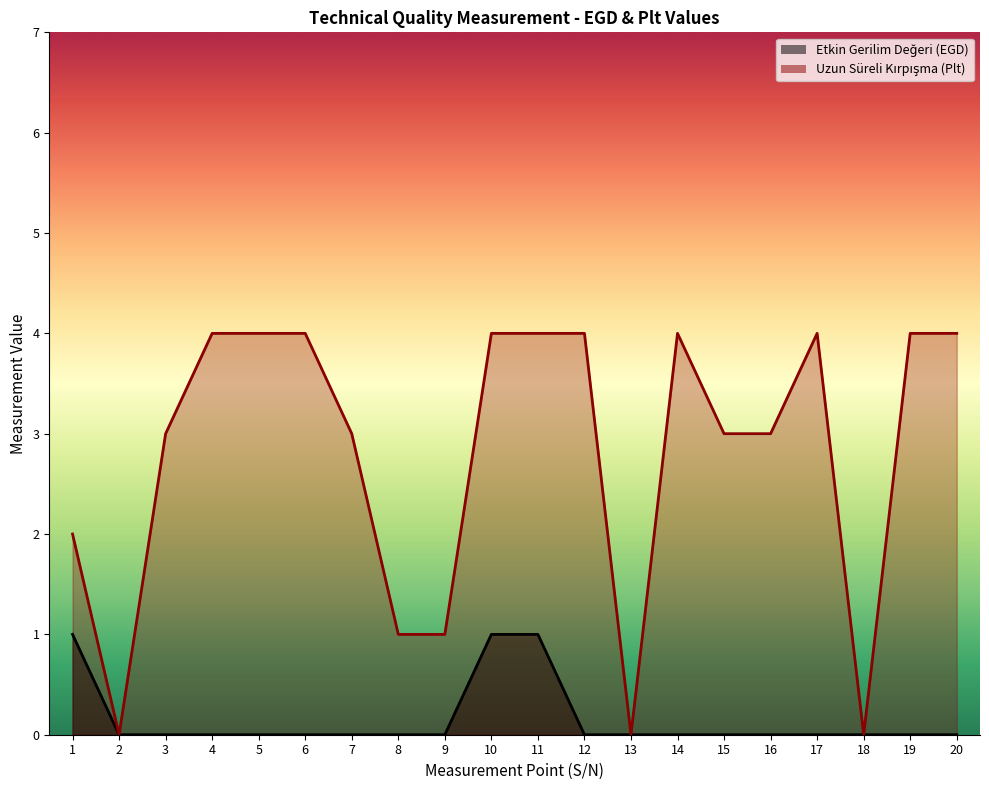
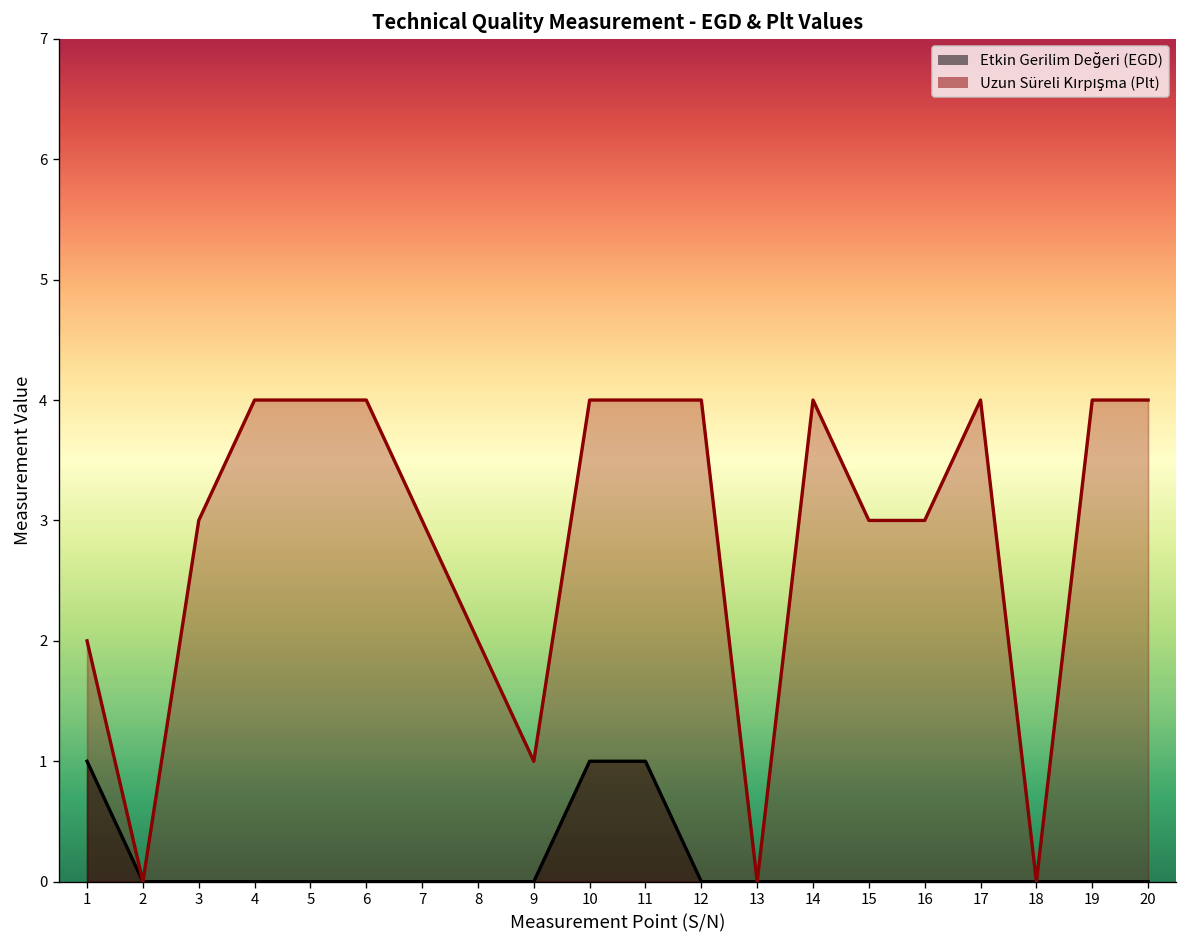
Uzun Süreli Kırpışma (Plt), 8: 1 -> 2
